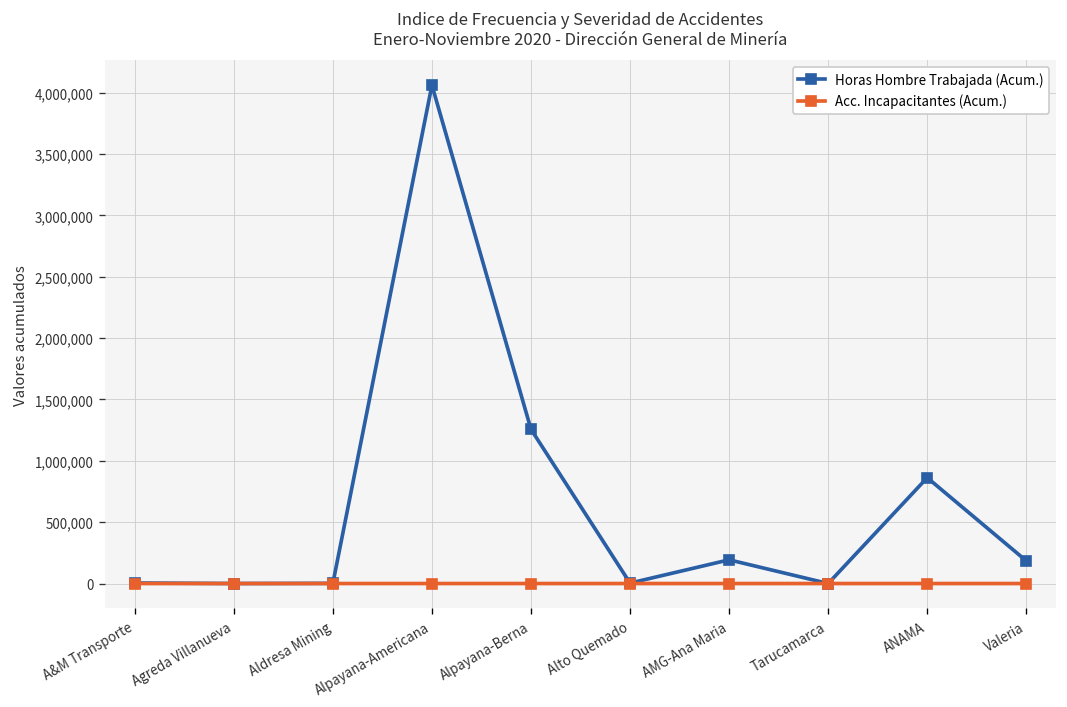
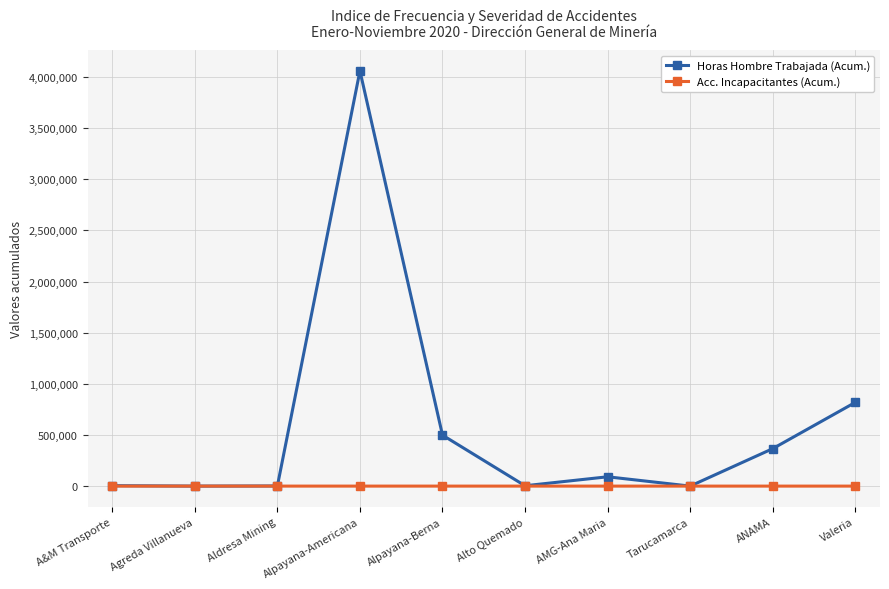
Horas Hombre Trabajada (Acum.), Alpayana-Berna: 1,260,000 -> 500,000
Horas Hombre Trabajada (Acum.), AMG-Ana Maria: 190,000 -> 90,000
Horas Hombre Trabajada (Acum.), ANAMA: 860,000 -> 370,000
Horas Hombre Trabajada (Acum.), Valeria: 180,000 -> 820,000
